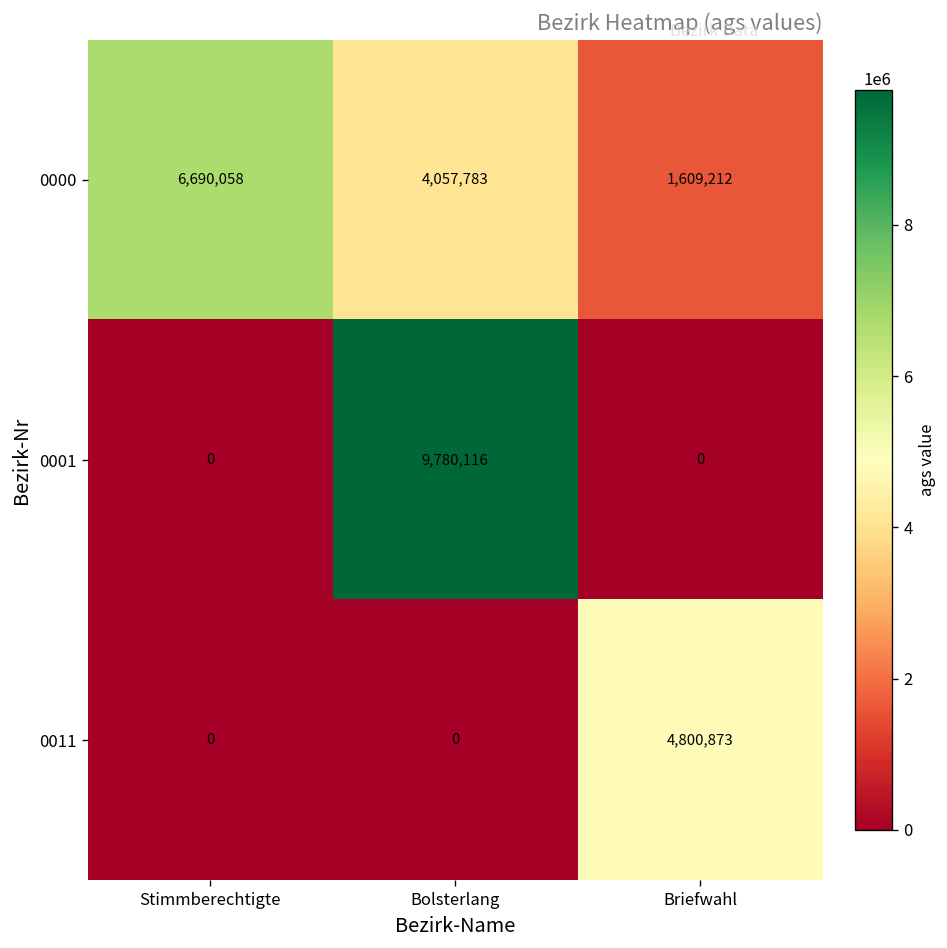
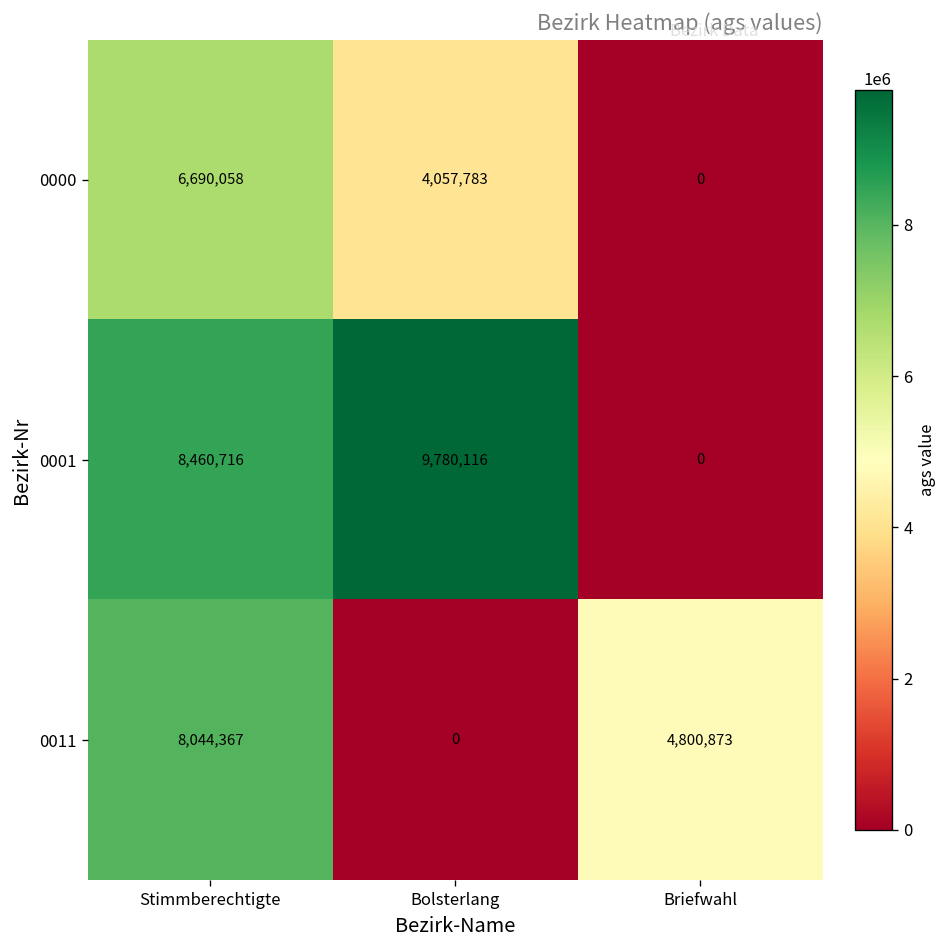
0000, Briefwahl: 1,609,212 -> 0
0001, Stimmberechtigte: 0 -> 8,460,716
0011, Stimmberechtigte: 0 -> 8,044,367
